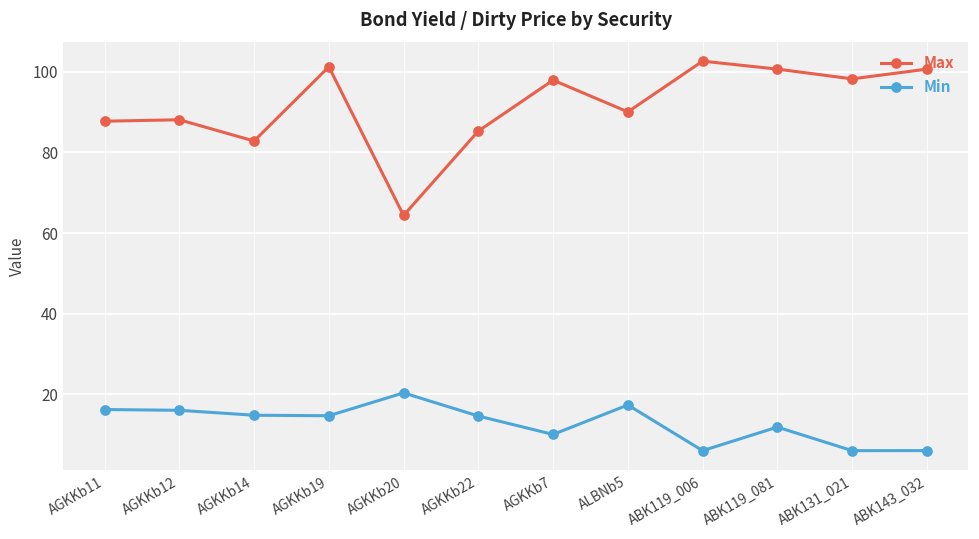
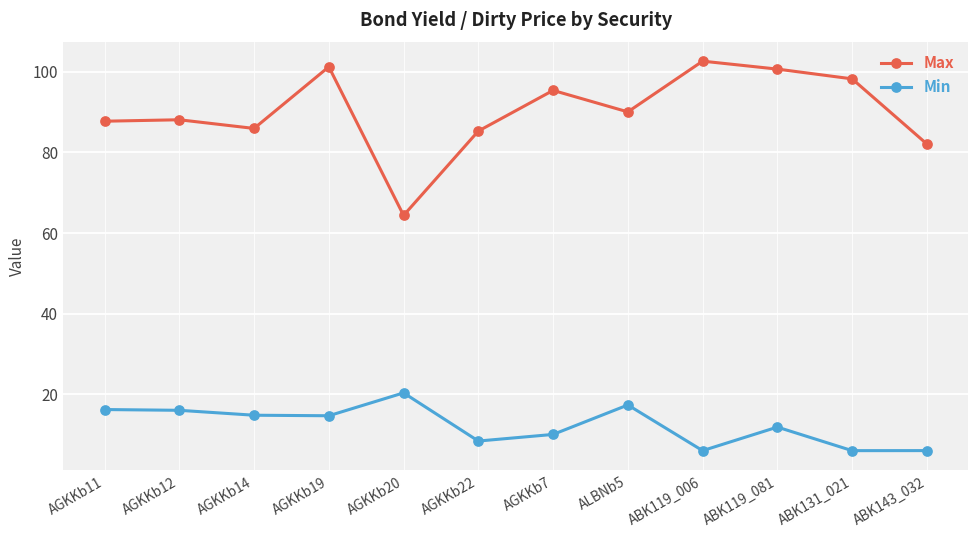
Max, AGKKb14: 83 -> 86
Min, AGKKb22: 15 -> 8
Max, AGKKb7: 98 -> 95
Max, ABK143_032: 101 -> 82
